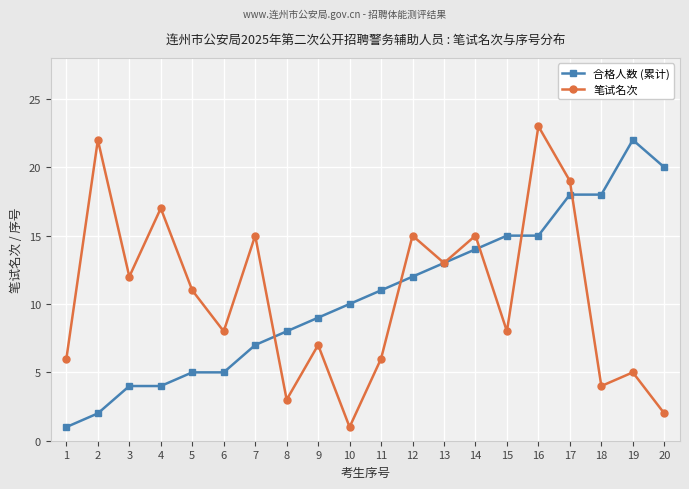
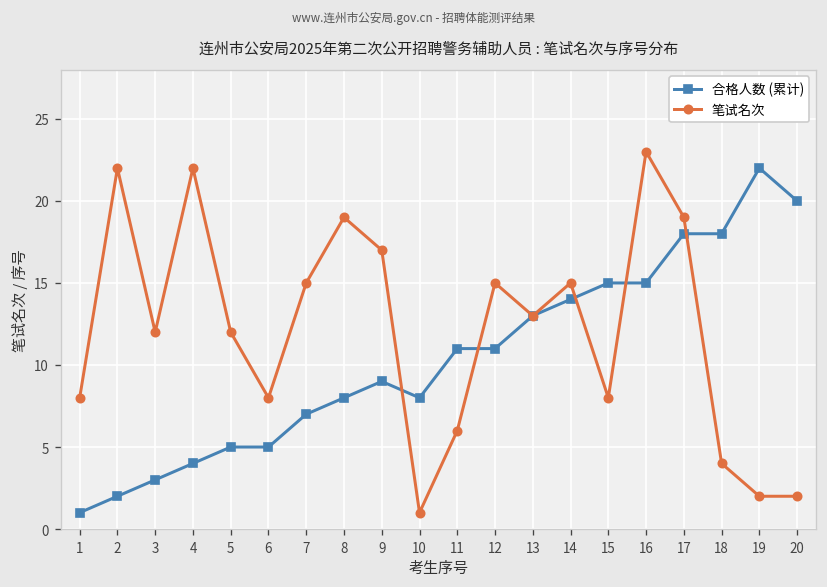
笔试名次, 1: 6 -> 8
合格人数 (累计), 3: 4 -> 3
笔试名次, 4: 17 -> 22
笔试名次, 5: 11 -> 12
笔试名次, 8: 3 -> 19
笔试名次, 9: 7 -> 17
合格人数 (累计), 10: 10 -> 8
合格人数 (累计), 12: 12 -> 11
笔试名次, 19: 5 -> 2
